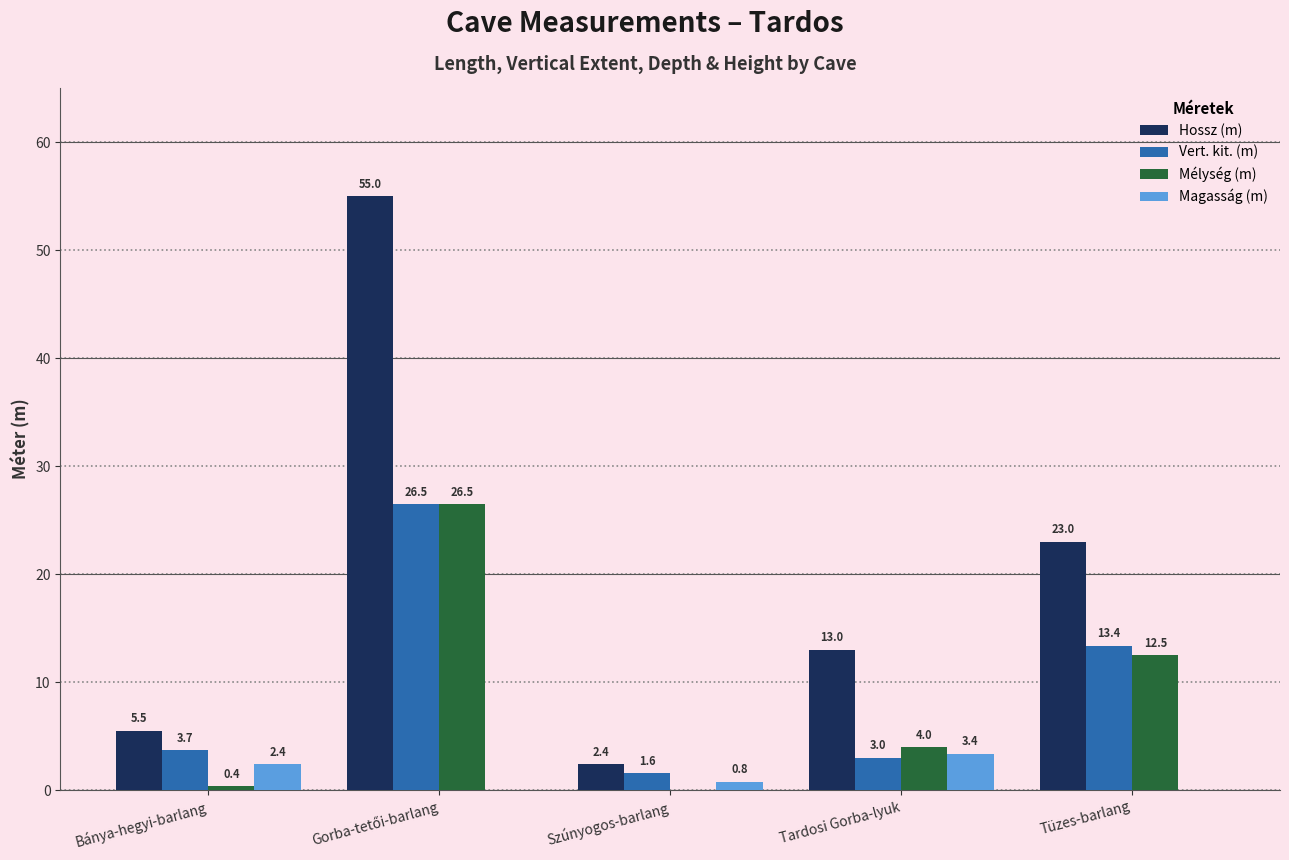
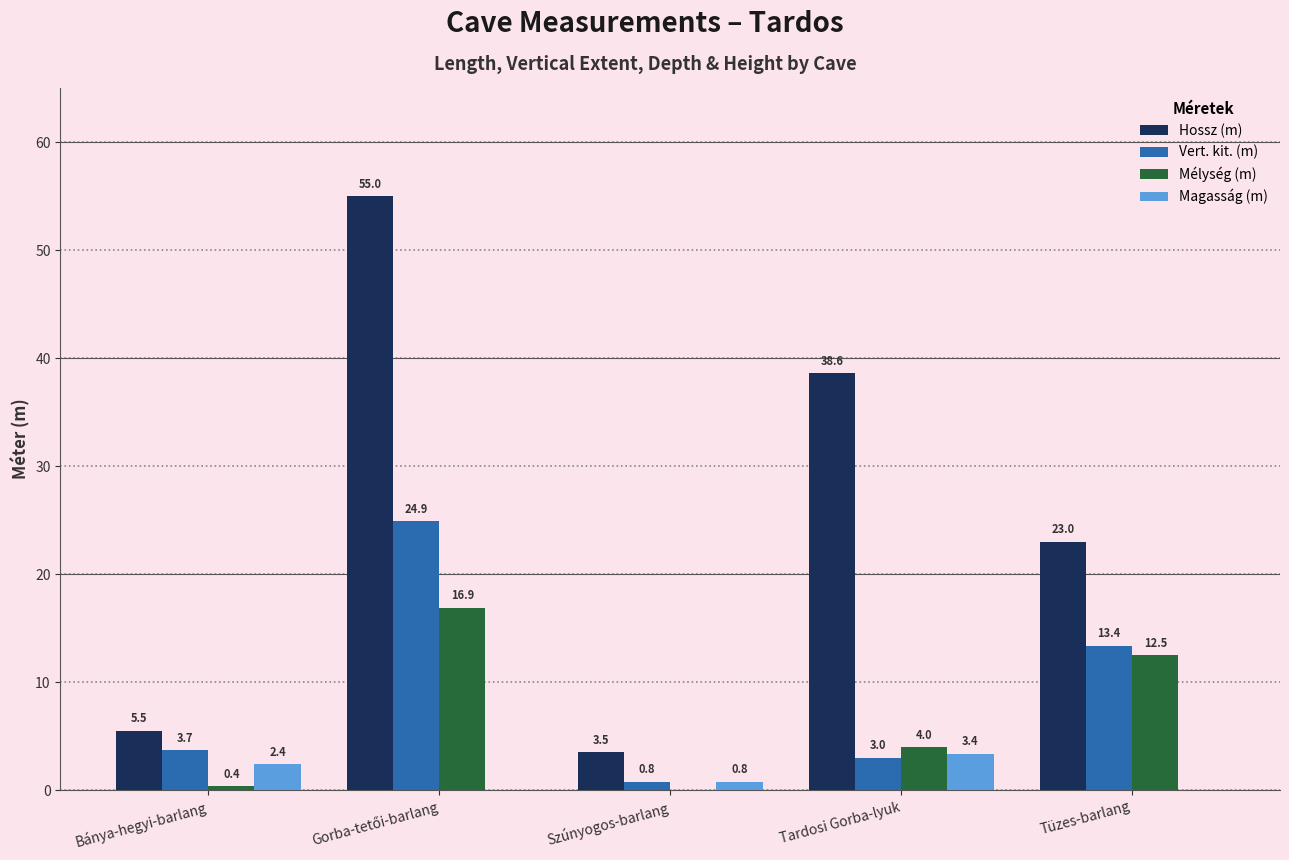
Vert. kit. (m), Gorba-tetői-barlang: 26.5 -> 24.9
Mélység (m), Gorba-tetői-barlang: 26.5 -> 16.9
Hossz (m), Szúnyogos-barlang: 2.4 -> 3.5
Vert. kit. (m), Szúnyogos-barlang: 1.6 -> 0.8
Hossz (m), Tardosi Gorba-lyuk: 13.0 -> 38.6
